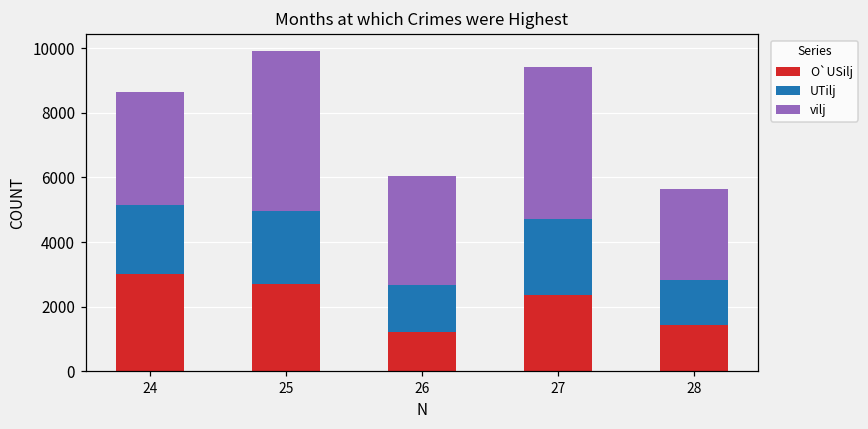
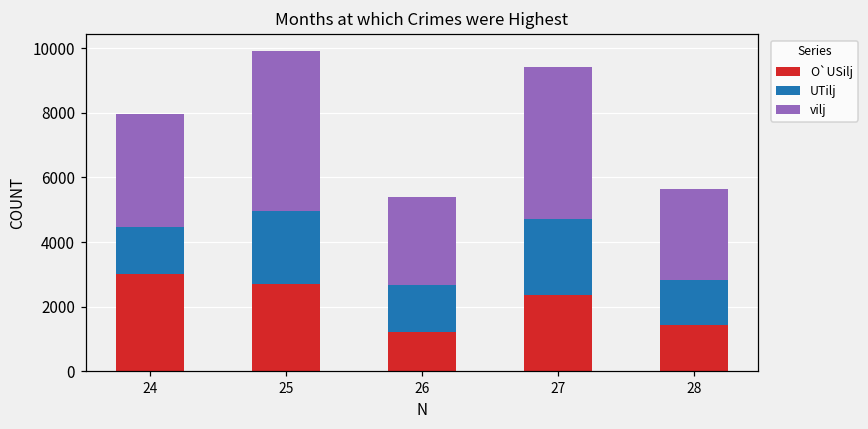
UTilj, 24: 2100 -> 1400
vilj, 26: 3400 -> 2700
